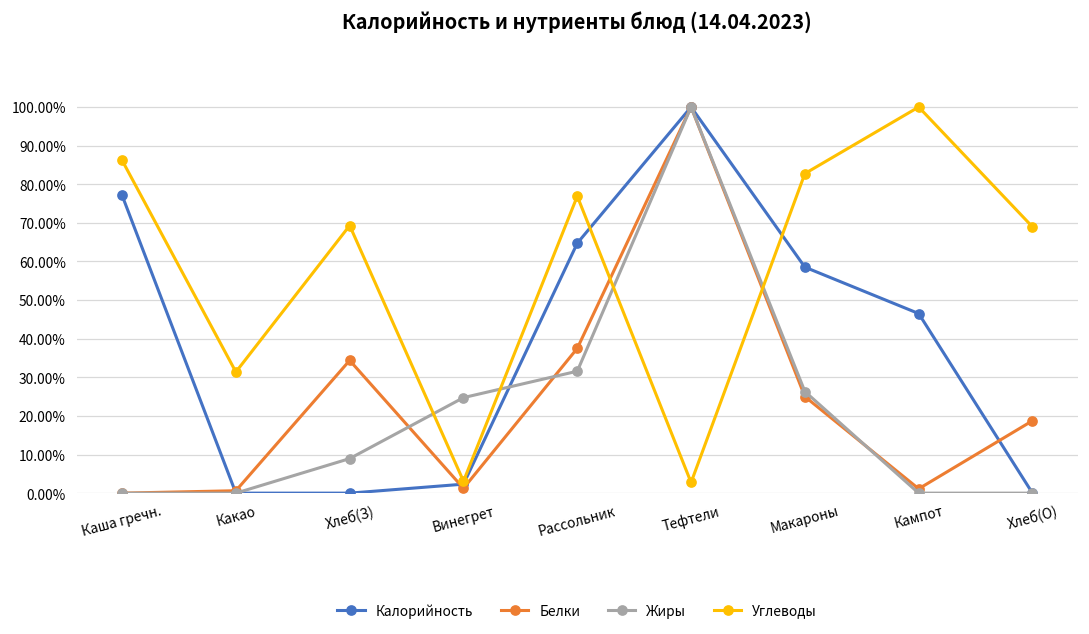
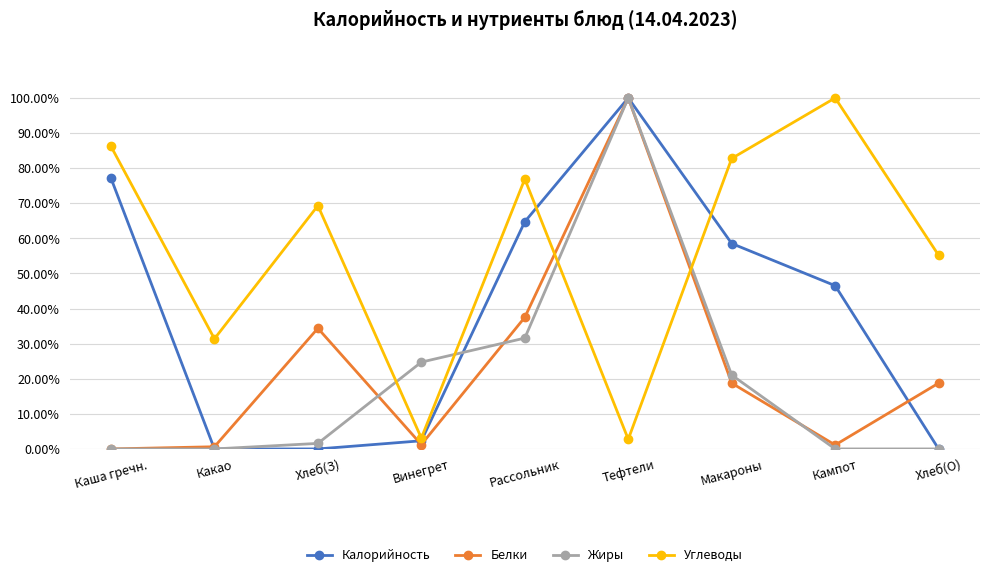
Жиры, Хлеб(З): 9% -> 2%
Белки, Макароны: 25% -> 19%
Жиры, Макароны: 26% -> 21%
Углеводы, Хлеб(О): 69% -> 55%
